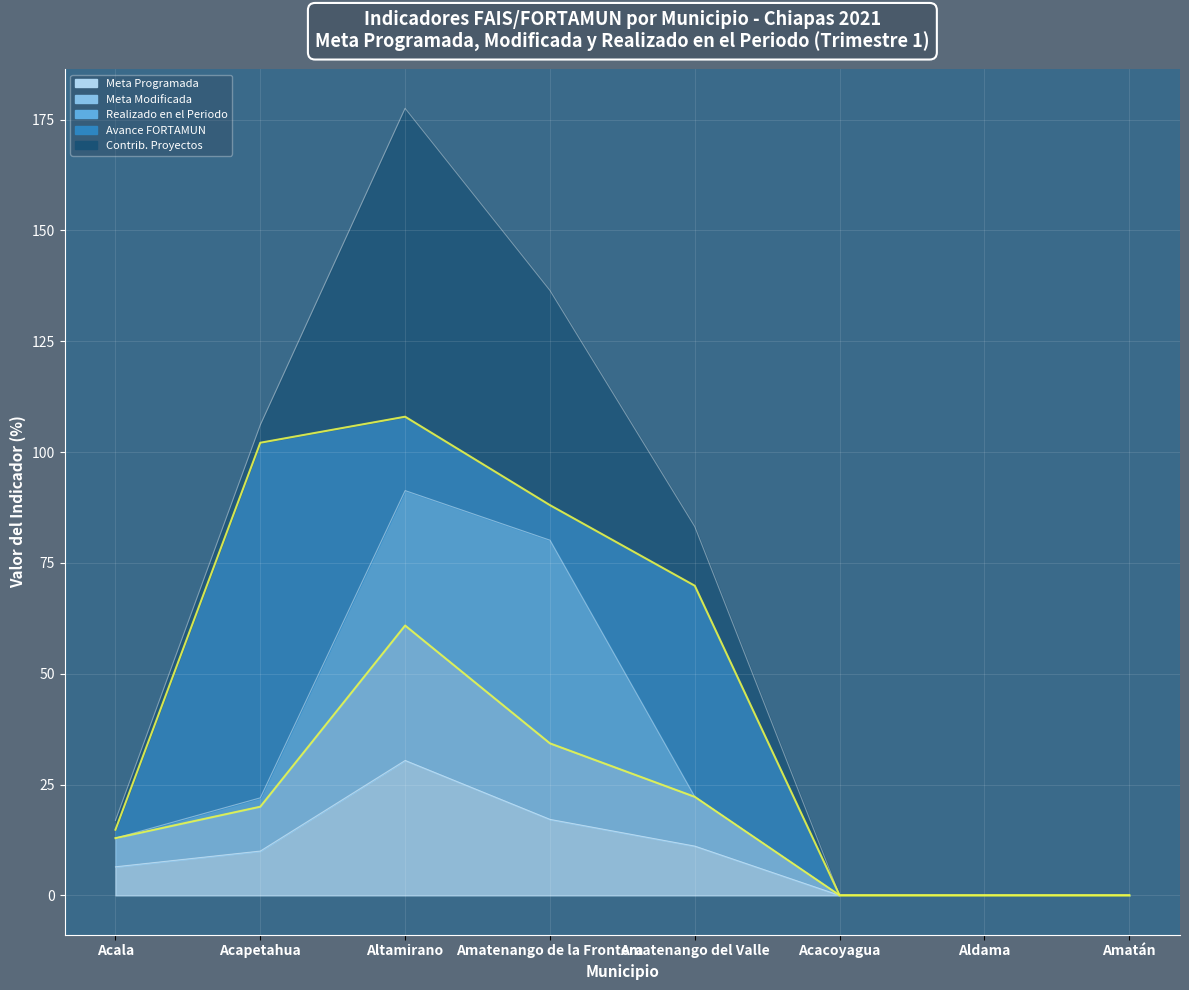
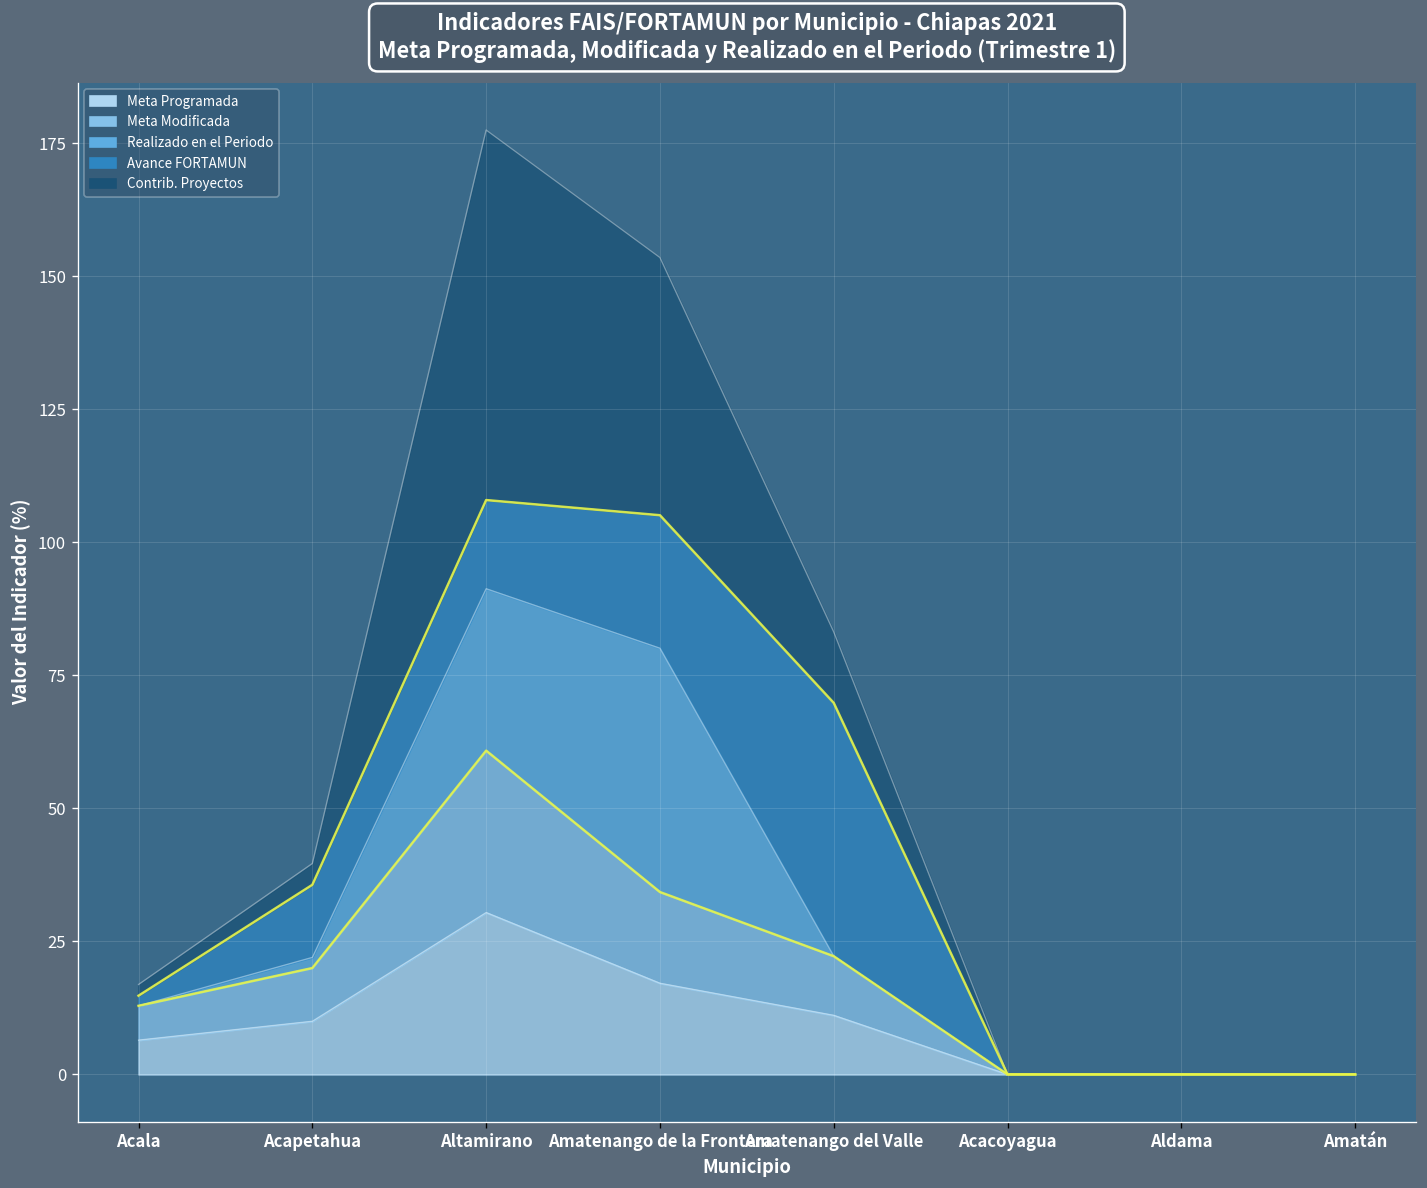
Avance FORTAMUN, Acapetahua: 80 -> 14
Avance FORTAMUN, Amatenango de la Frontera: 8 -> 25
